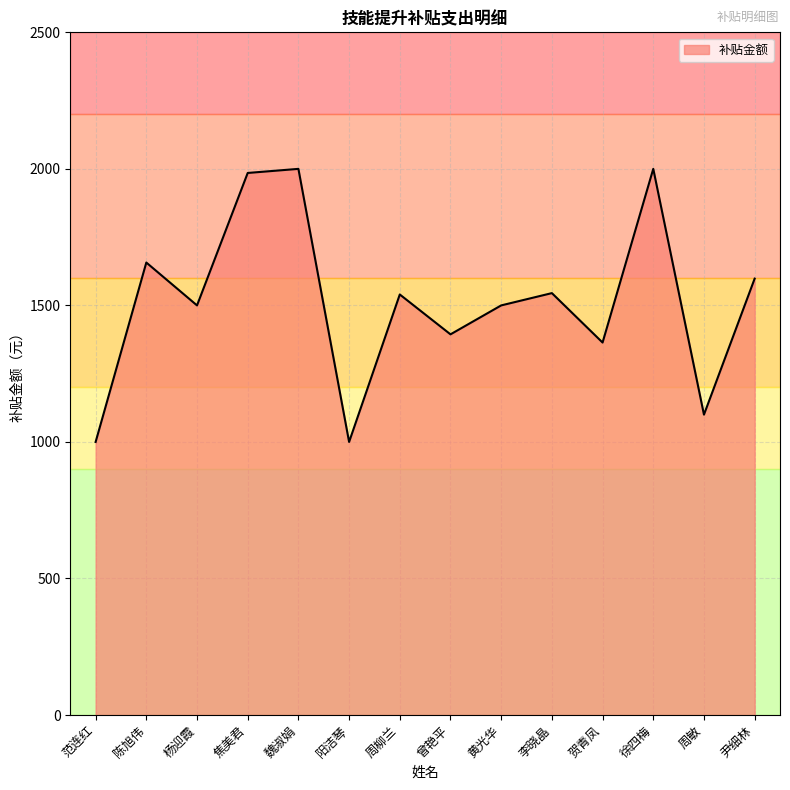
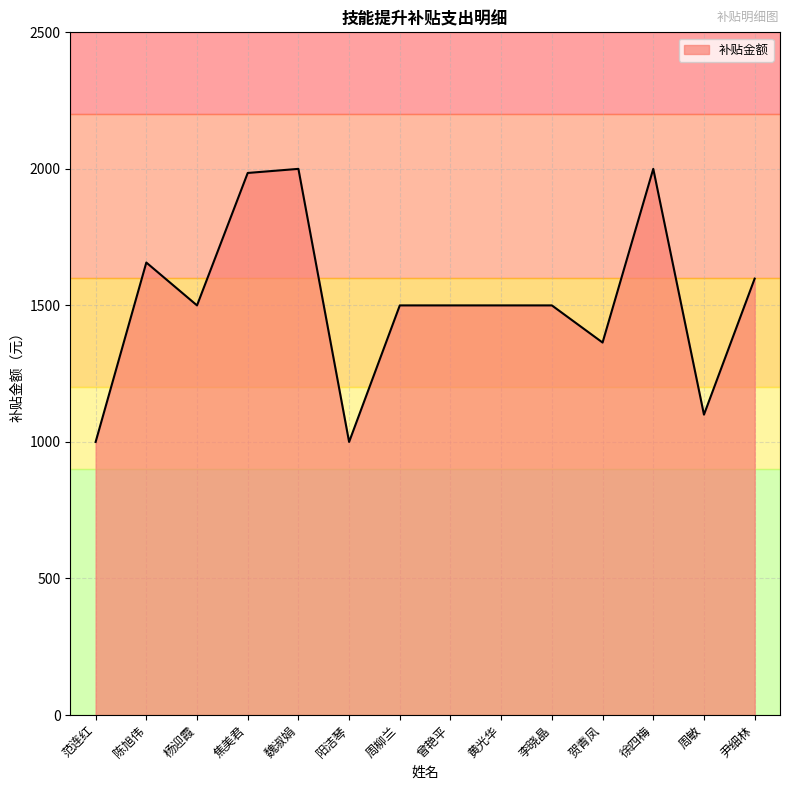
周柳兰: 1540 -> 1500
曾艳平: 1390 -> 1500
李晓晶: 1550 -> 1500
